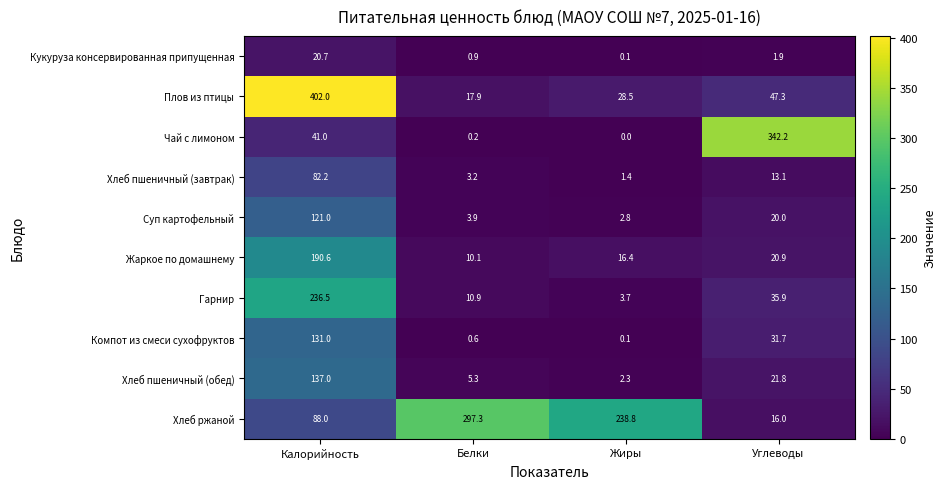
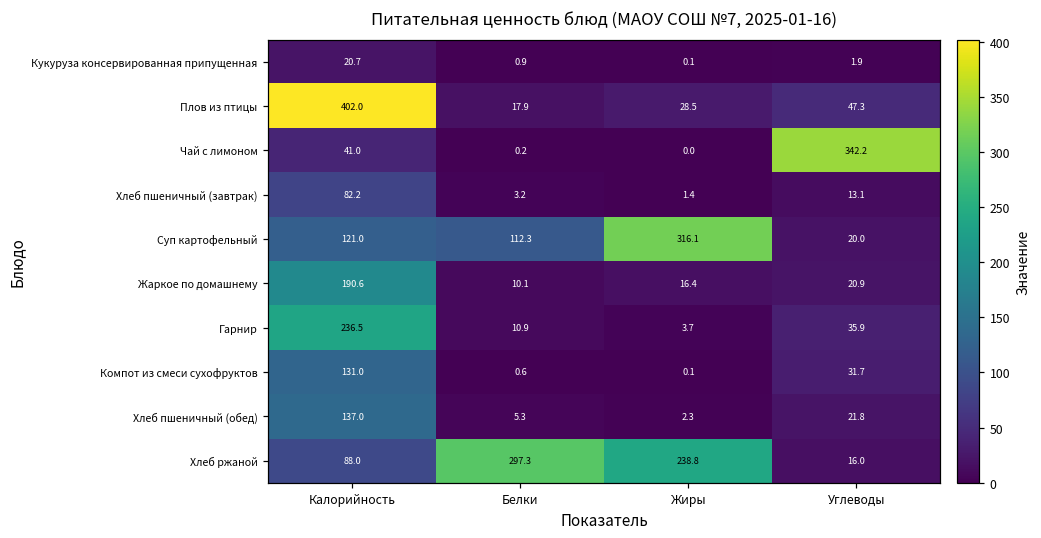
Суп картофельный, Белки: 3.9 -> 112.3
Суп картофельный, Жиры: 2.8 -> 316.1
